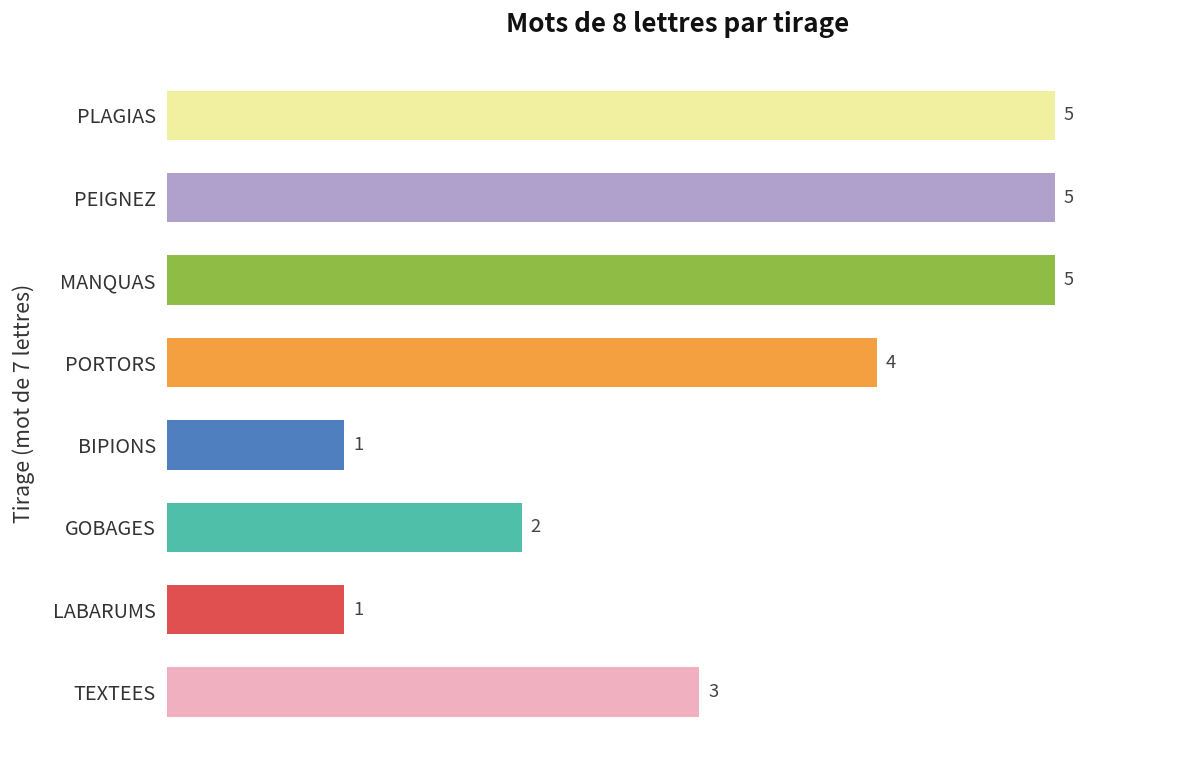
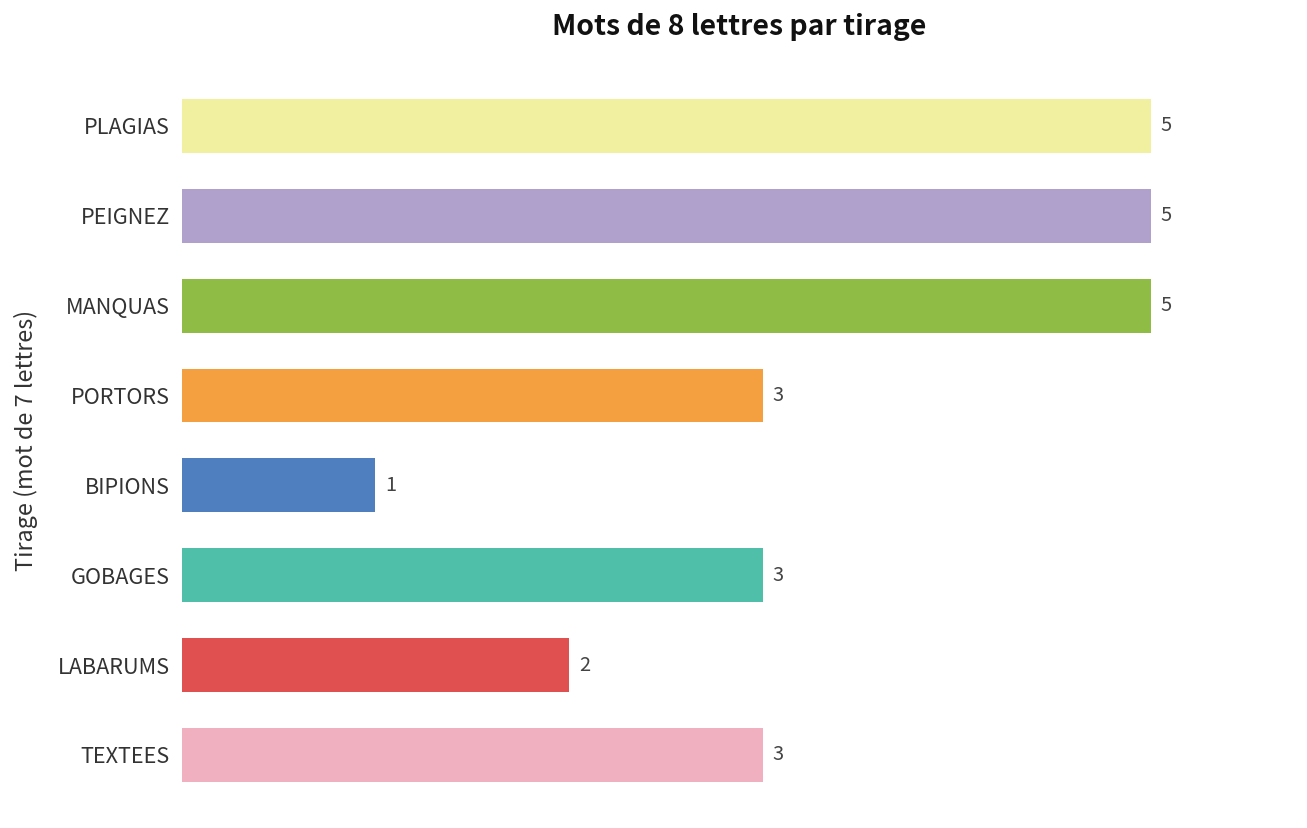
PORTORS: 4 -> 3
GOBAGES: 2 -> 3
LABARUMS: 1 -> 2
